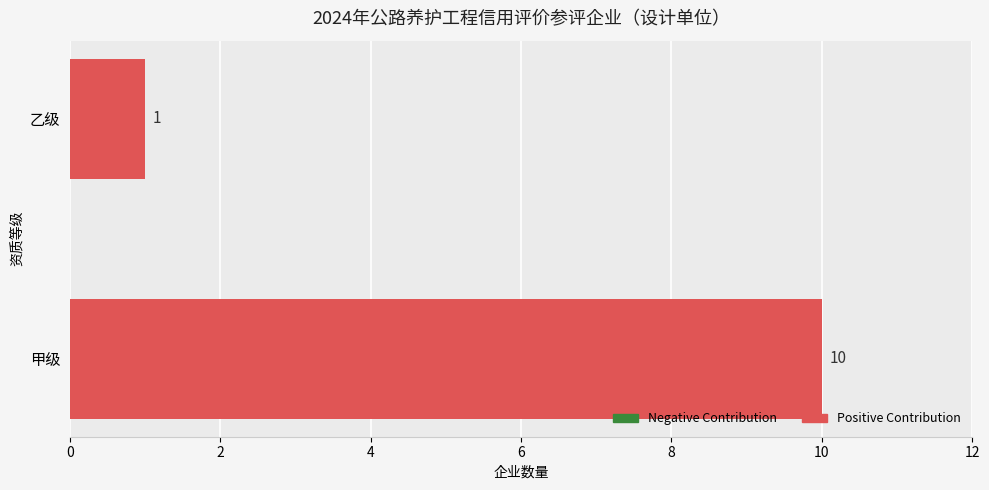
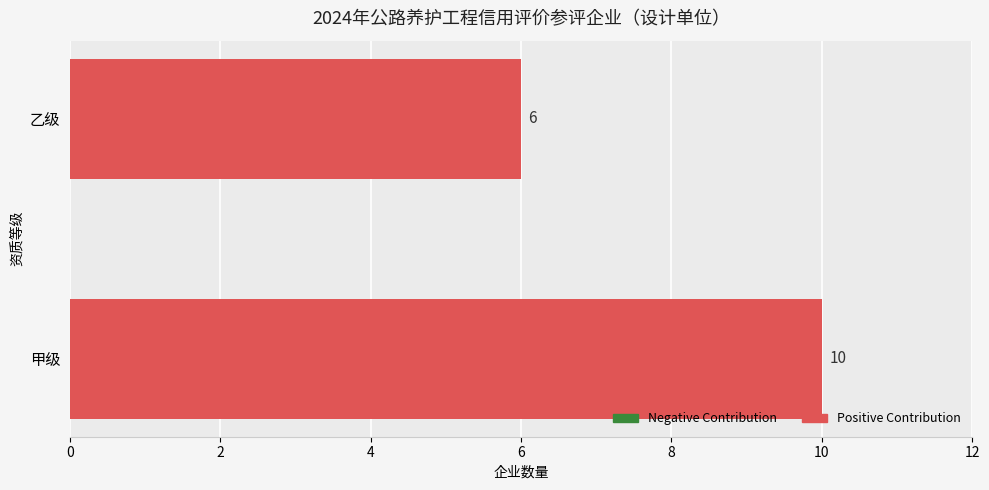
乙级: 1 -> 6
